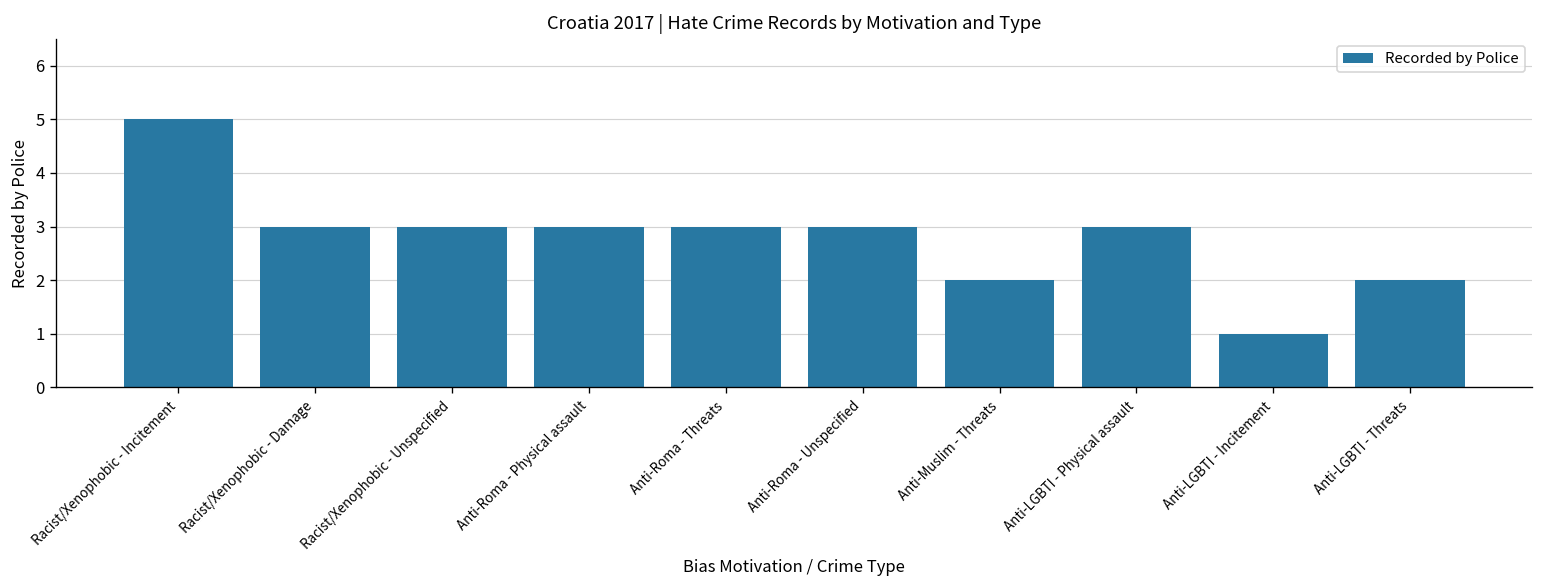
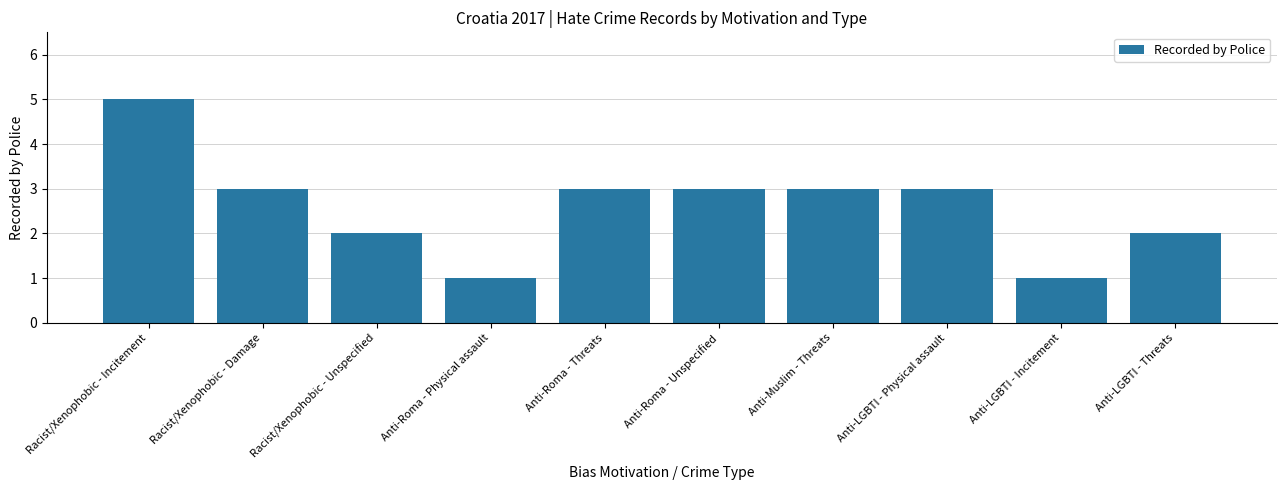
Racist/Xenophobic - Unspecified: 3 -> 2
Anti-Roma - Physical assault: 3 -> 1
Anti-Muslim - Threats: 2 -> 3
